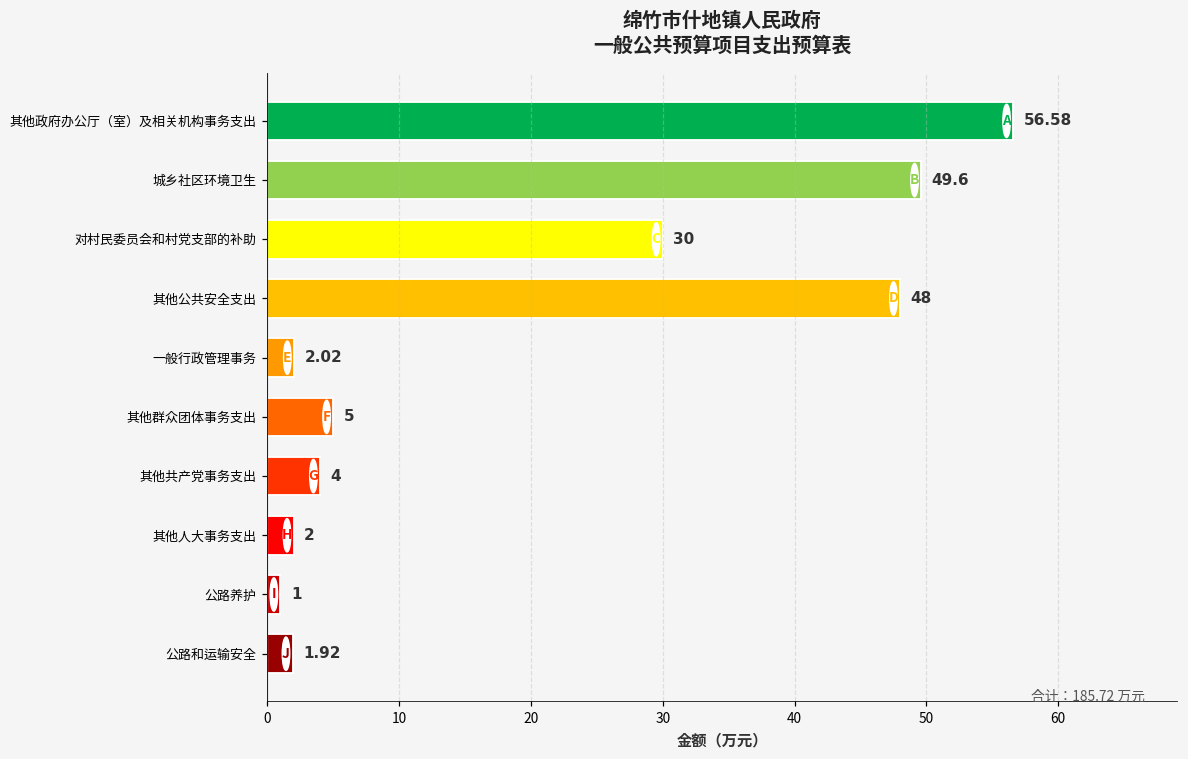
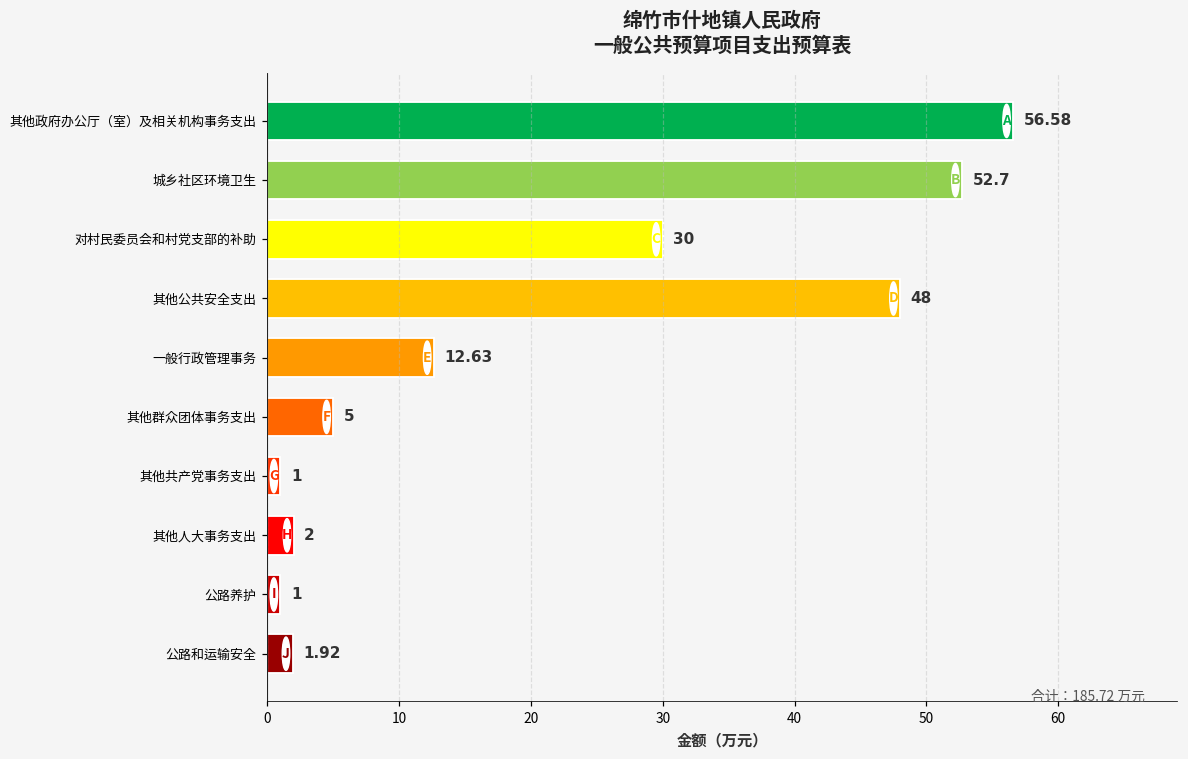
城乡社区环境卫生: 49.6 -> 52.7
一般行政管理事务: 2.02 -> 12.63
其他共产党事务支出: 4 -> 1
